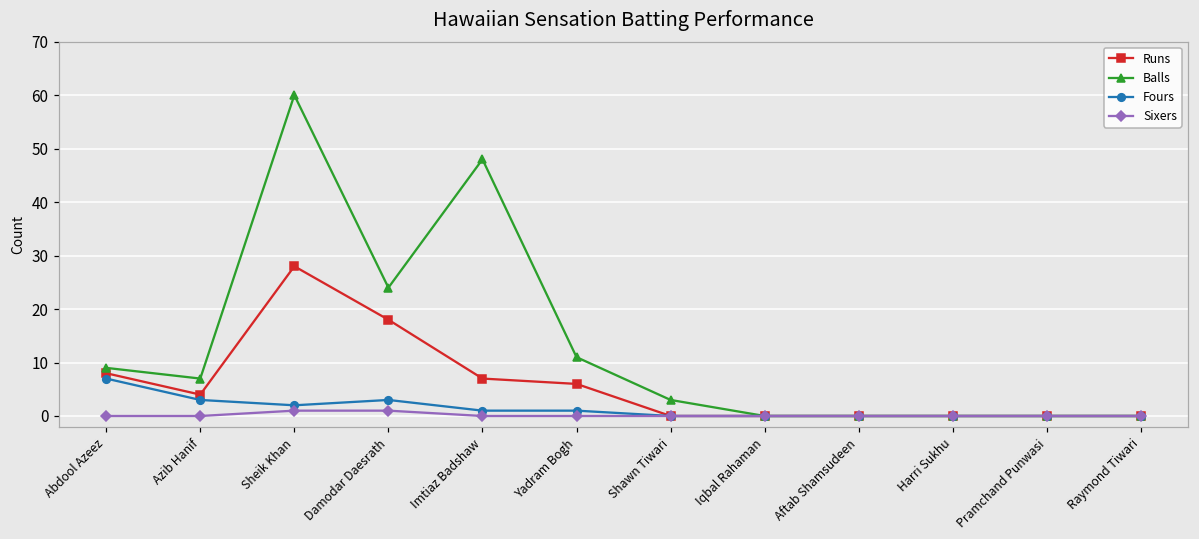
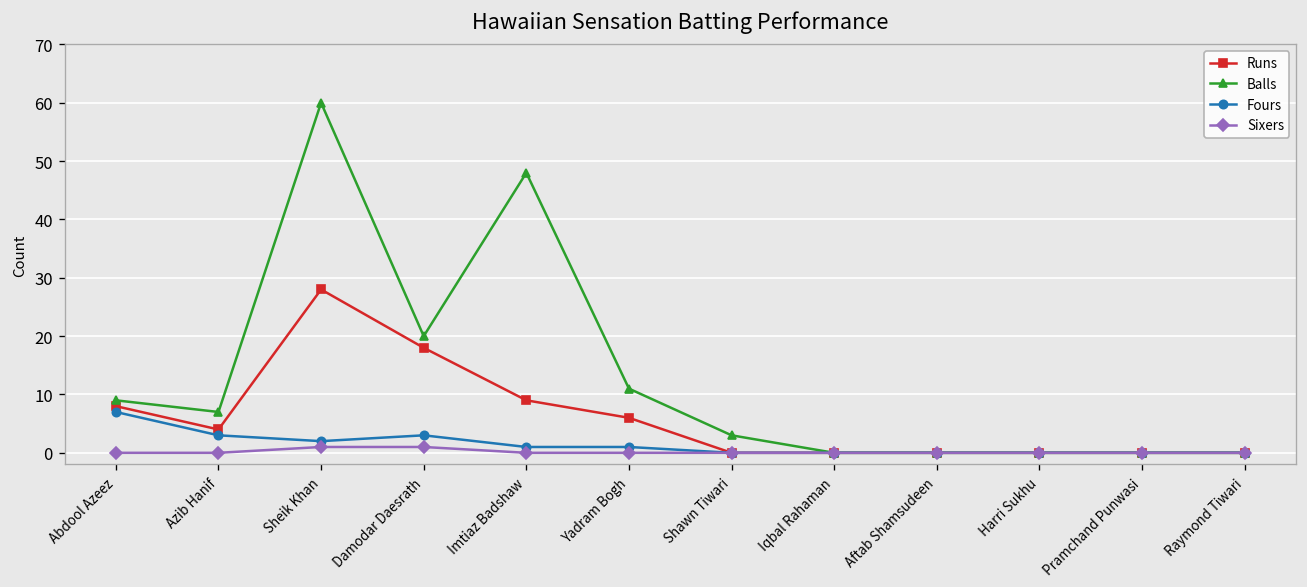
Balls, Damodar Daesrath: 24 -> 20
Runs, Imtiaz Badshaw: 7 -> 9
